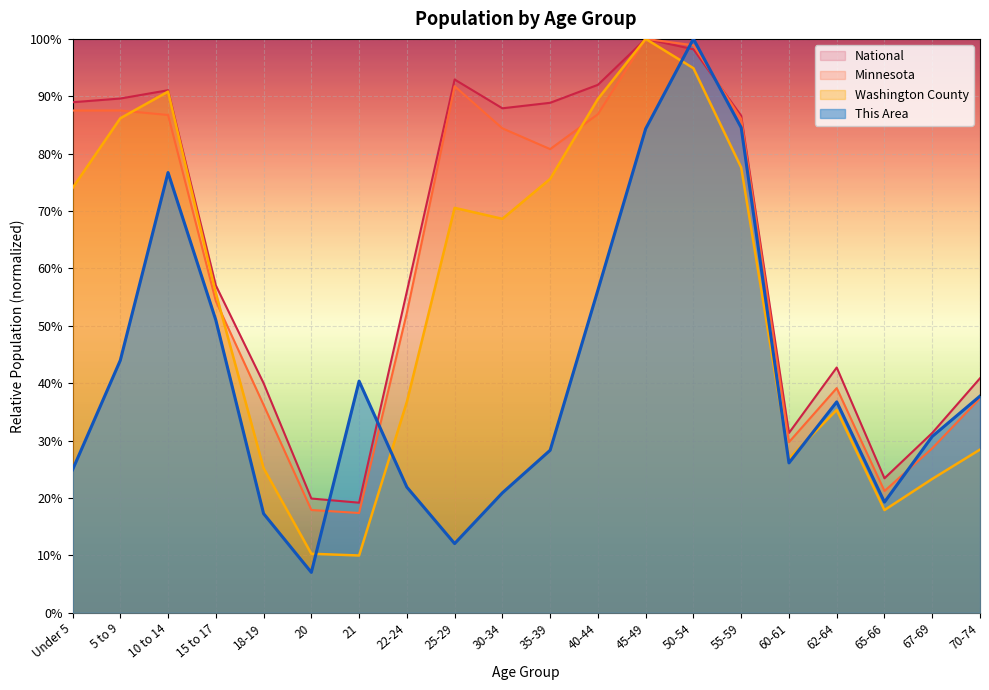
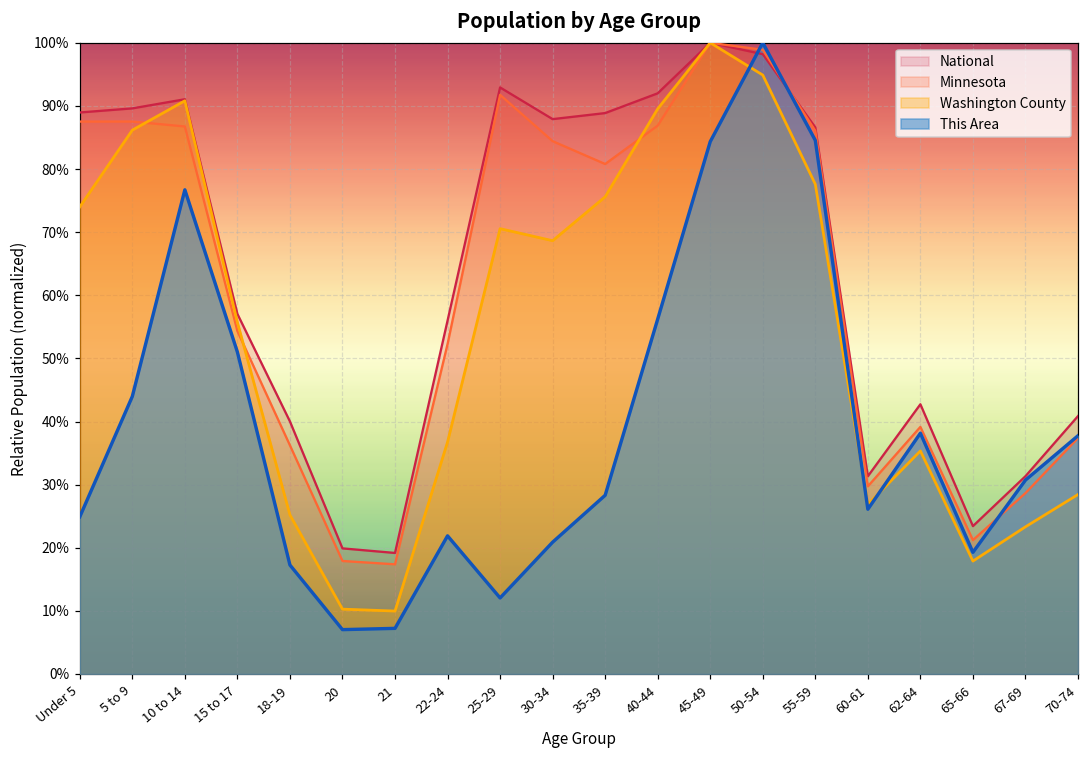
This Area, 21: 40% -> 7%
This Area, 62-64: 37% -> 38%
